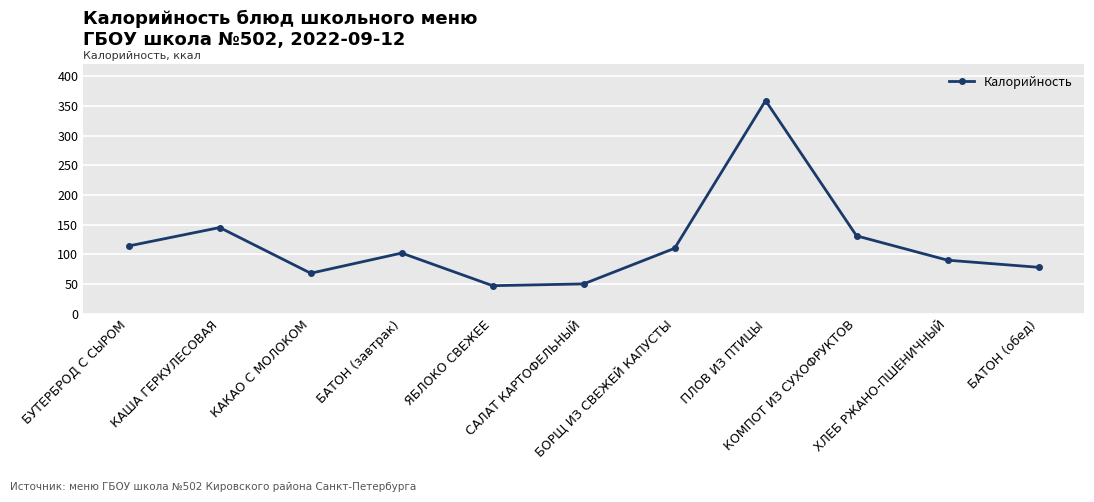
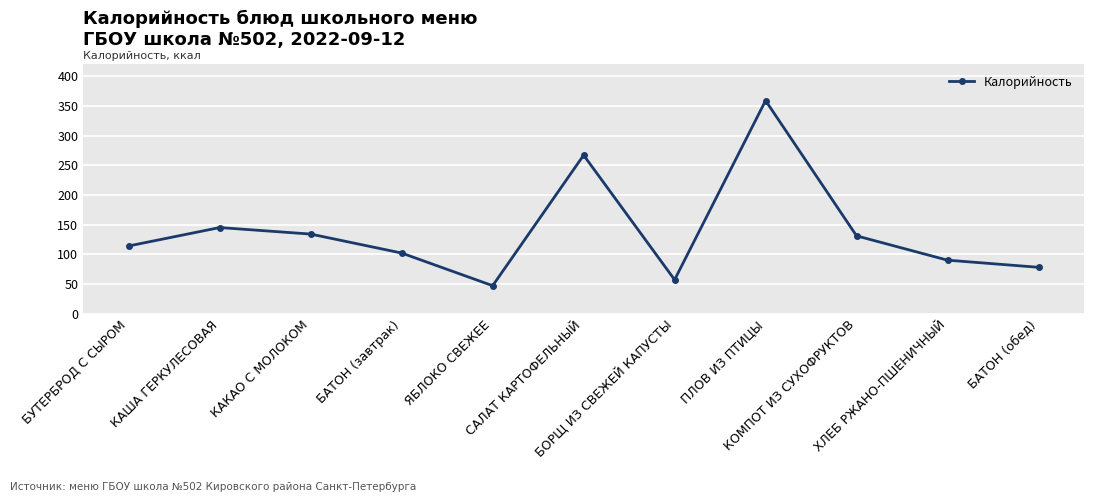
КАКАО С МОЛОКОМ: 70 -> 130
САЛАТ КАРТОФЕЛЬНЫЙ: 50 -> 270
БОРЩ ИЗ СВЕЖЕЙ КАПУСТЫ: 110 -> 60
